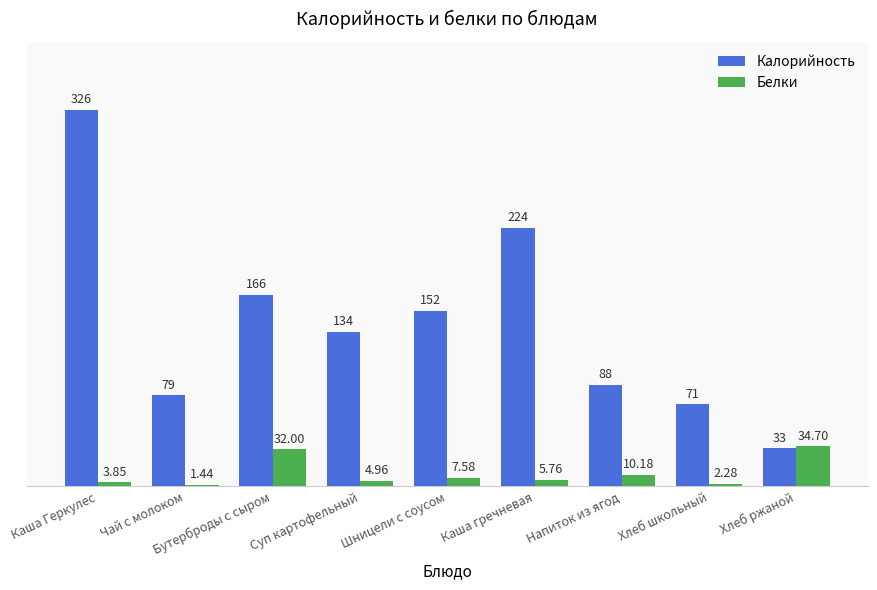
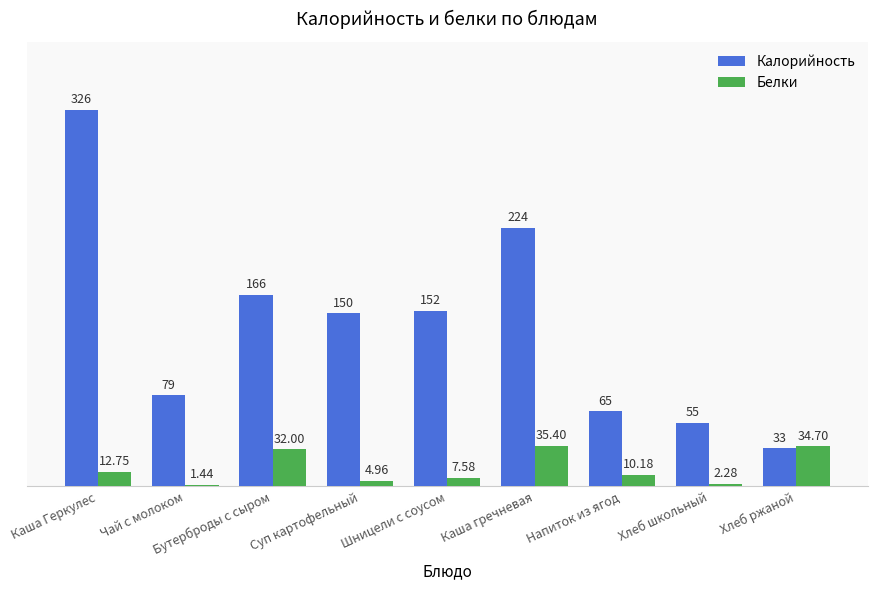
Белки, Каша Геркулес: 3.85 -> 12.75
Калорийность, Суп картофельный: 134 -> 150
Белки, Каша гречневая: 5.76 -> 35.40
Калорийность, Напиток из ягод: 88 -> 65
Калорийность, Хлеб школьный: 71 -> 55
